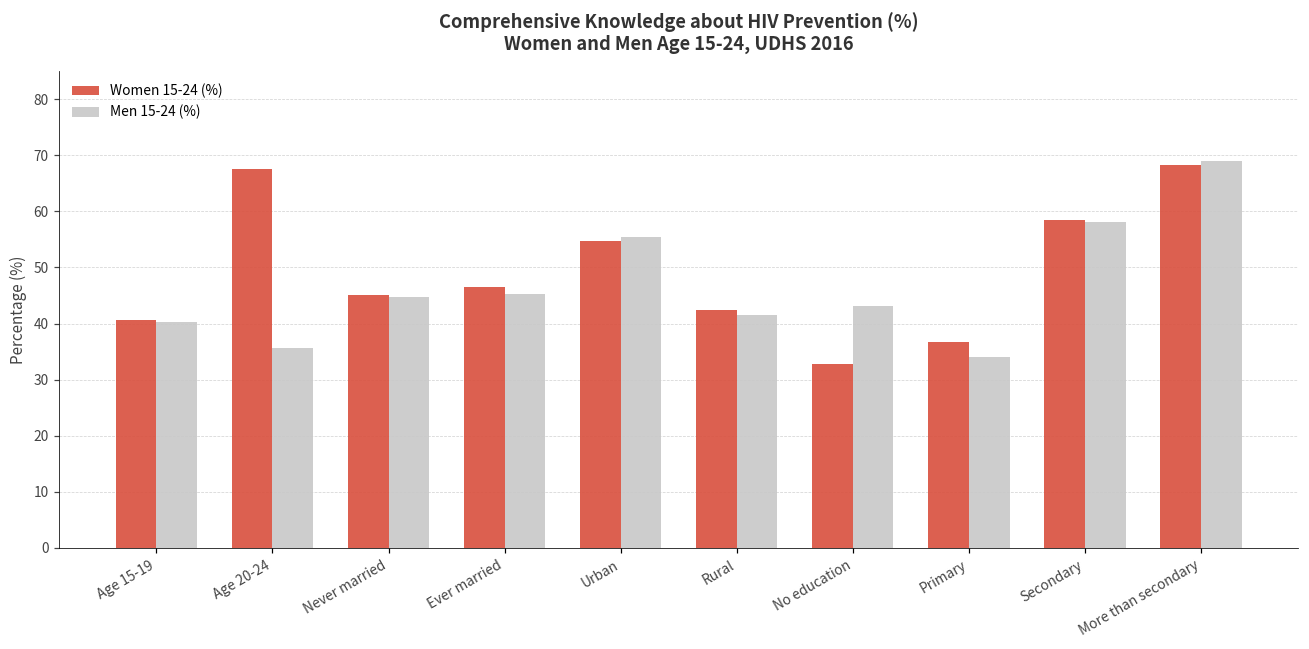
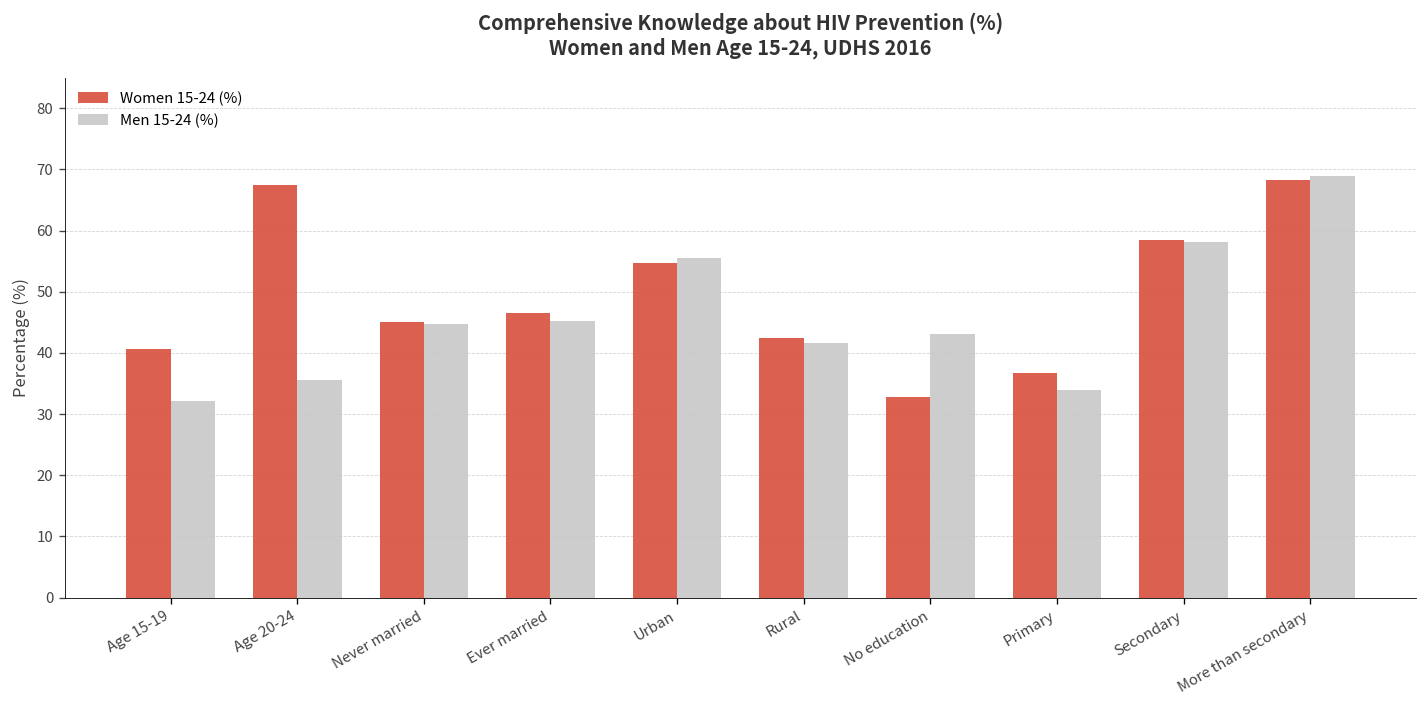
Men 15-24 (%), Age 15-19: 40 -> 32
